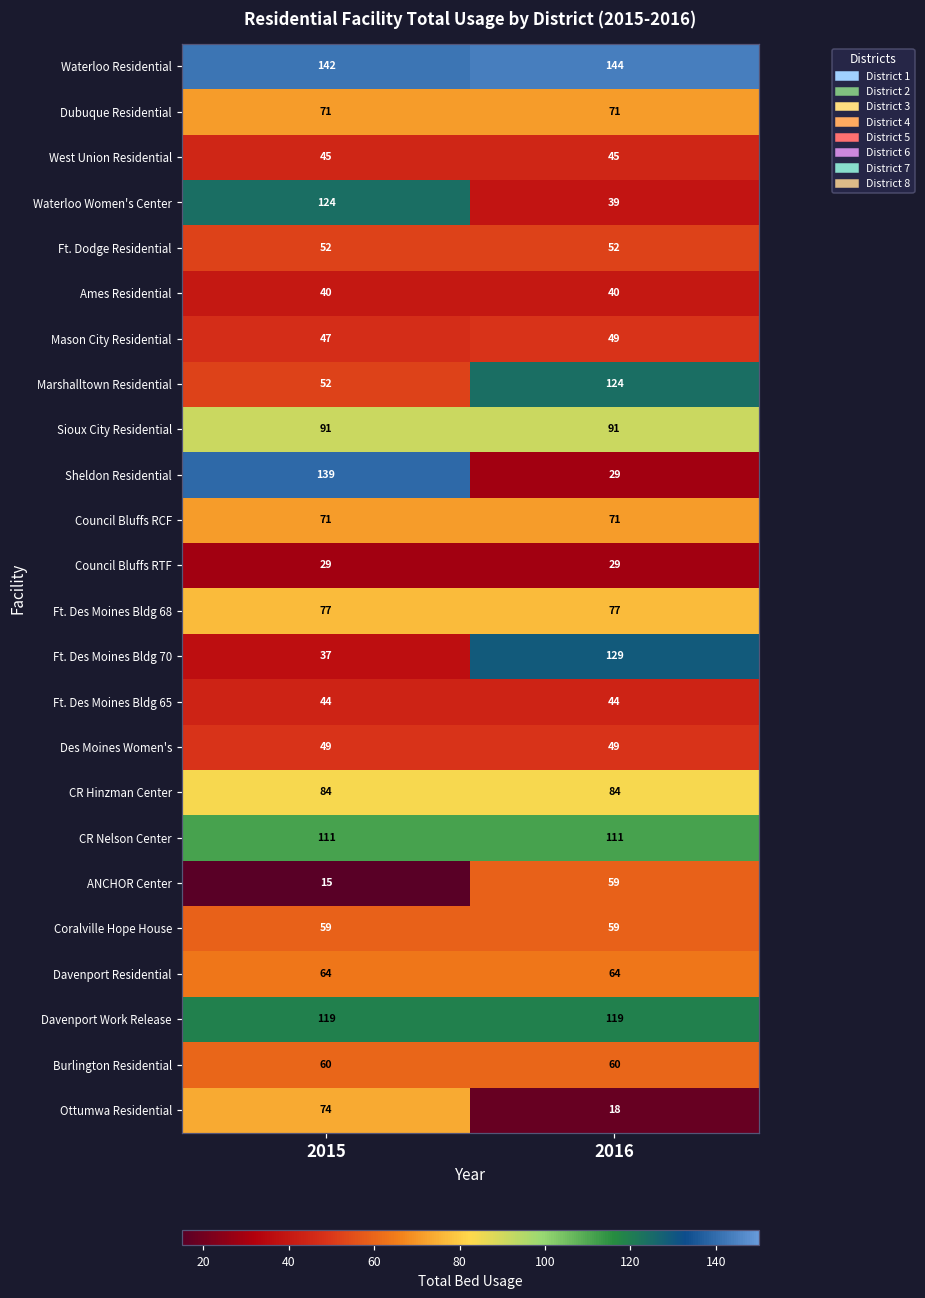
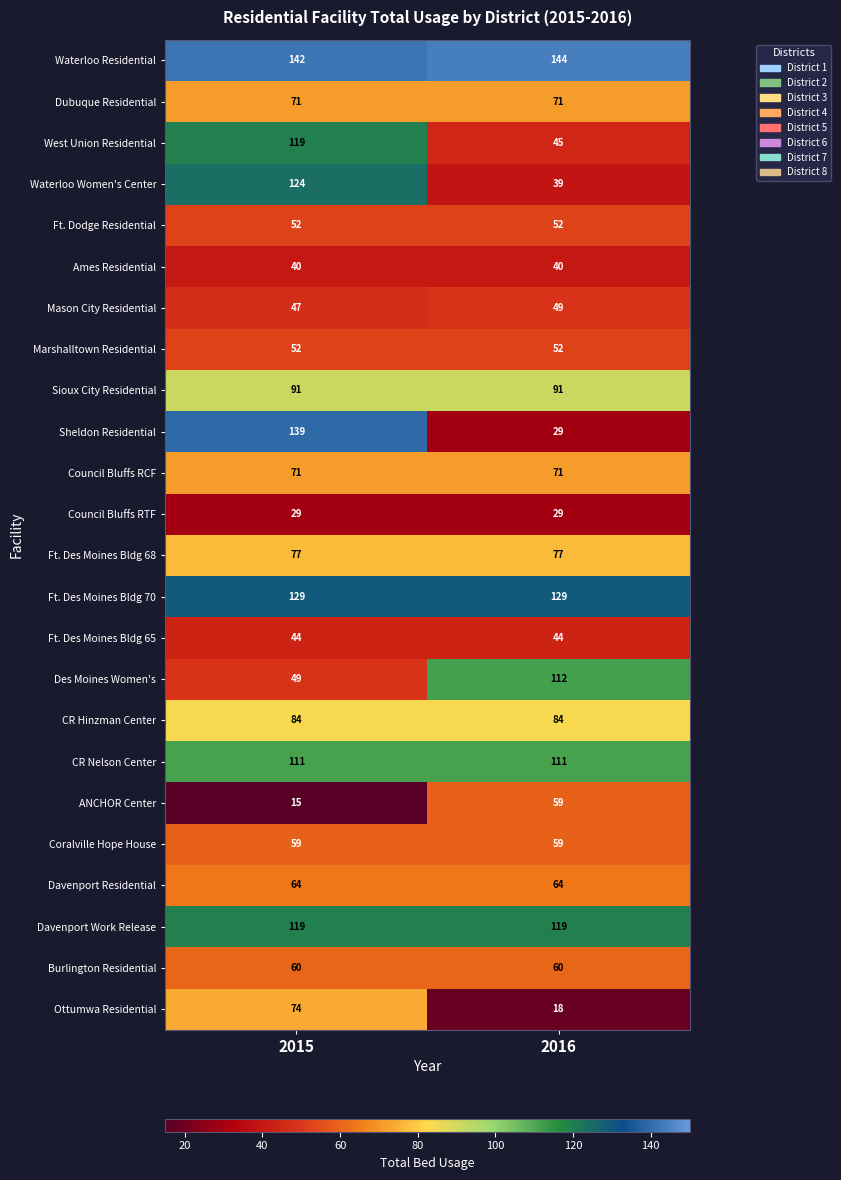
West Union Residential, 2015: 45 -> 119
Marshalltown Residential, 2016: 124 -> 52
Ft. Des Moines Bldg 70, 2015: 37 -> 129
Des Moines Women's, 2016: 49 -> 112
